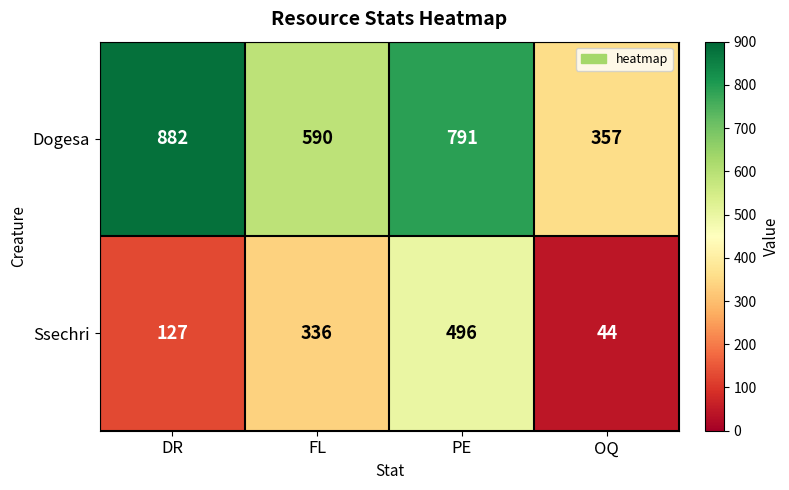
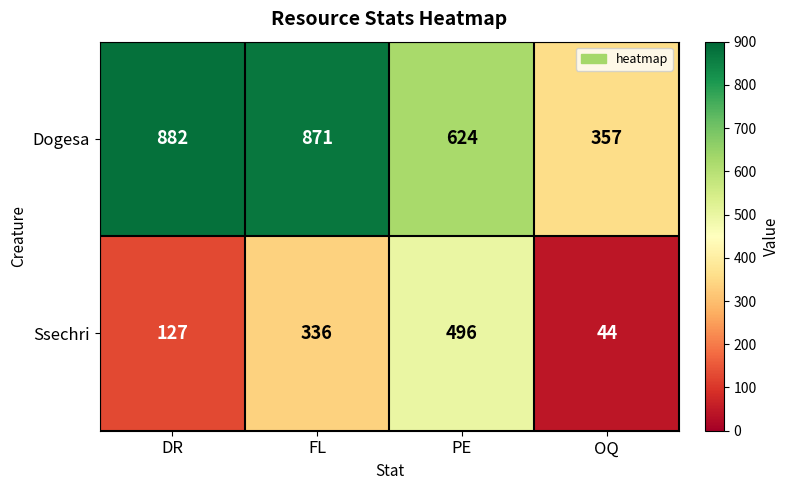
Dogesa, FL: 590 -> 871
Dogesa, PE: 791 -> 624
